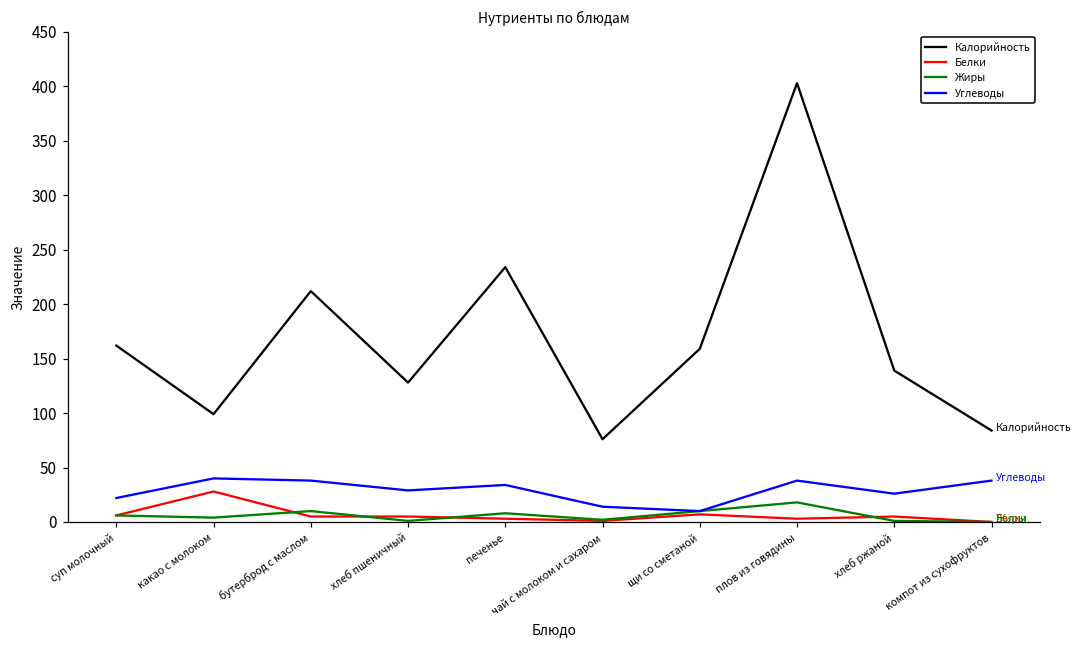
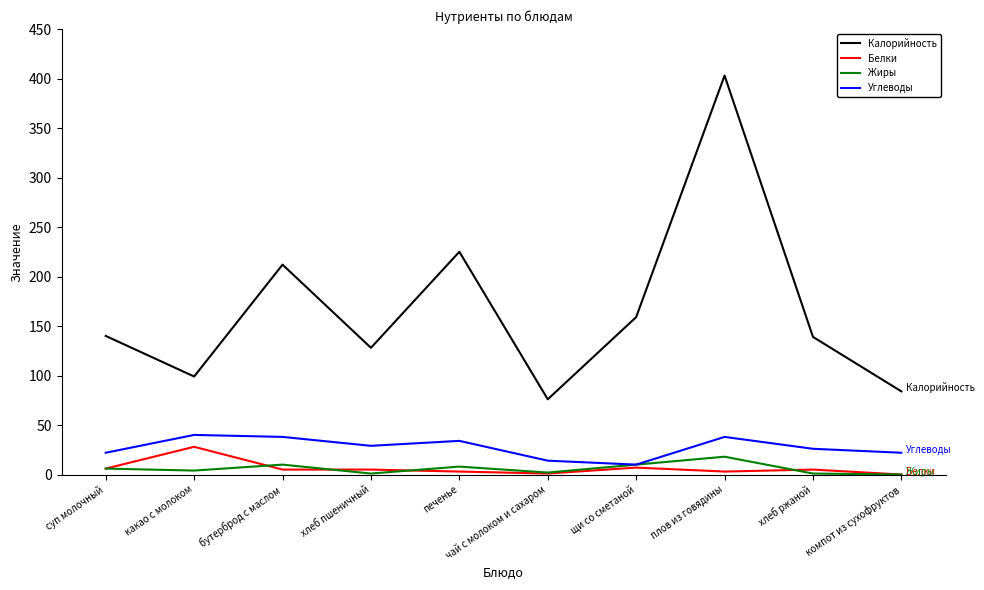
Калорийность, суп молочный: 160 -> 140
Калорийность, печенье: 234 -> 225
Углеводы, компот из сухофруктов: 40 -> 20
